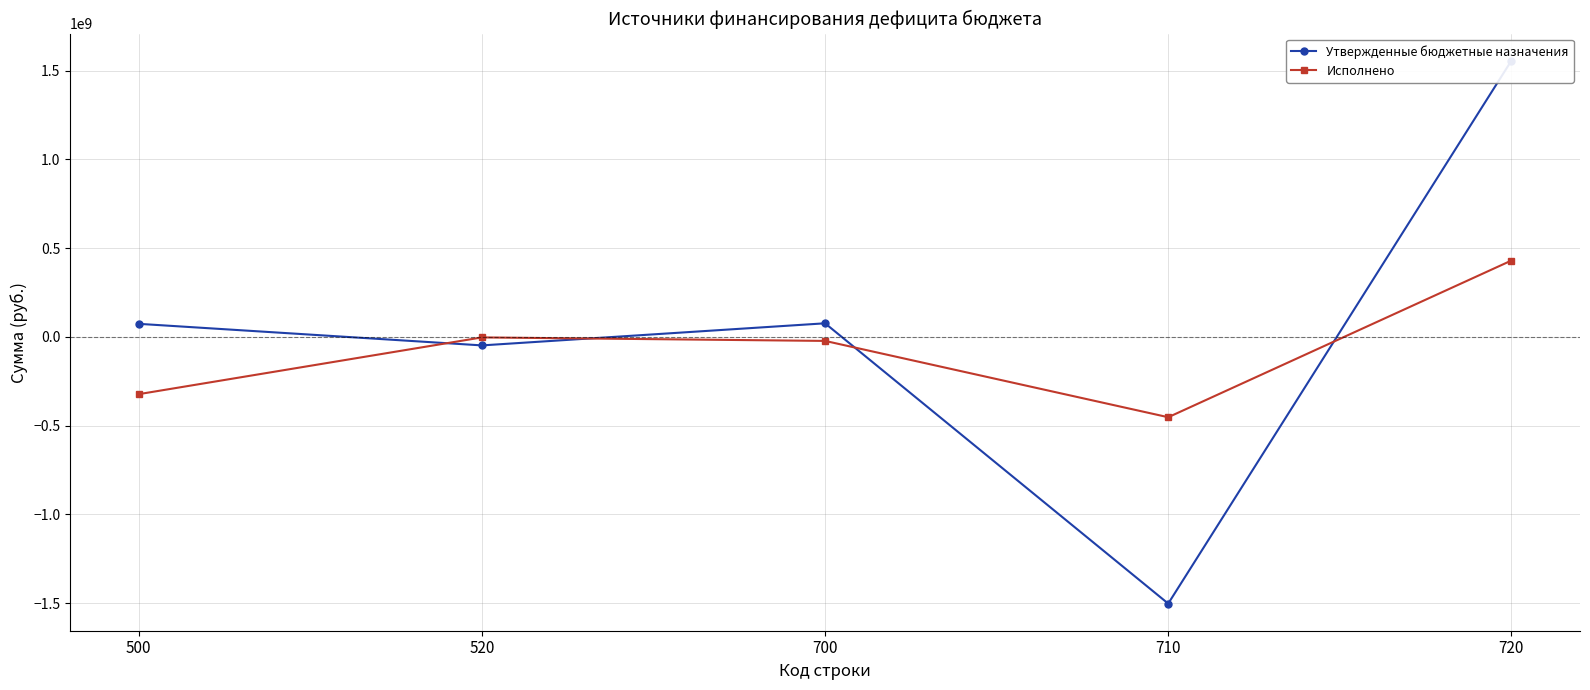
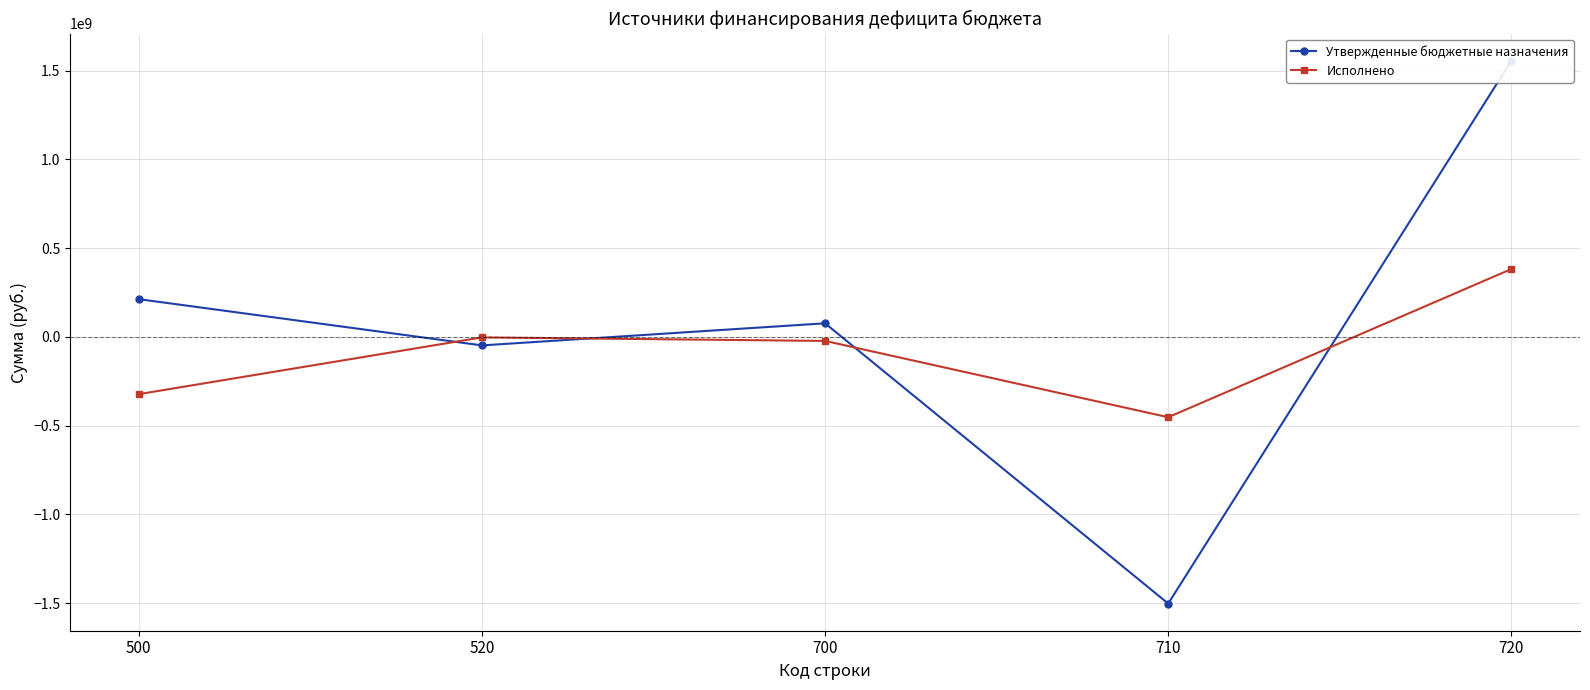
Утвержденные бюджетные назначения, 500: 70000000 -> 210000000
Исполнено, 720: 430000000 -> 380000000
